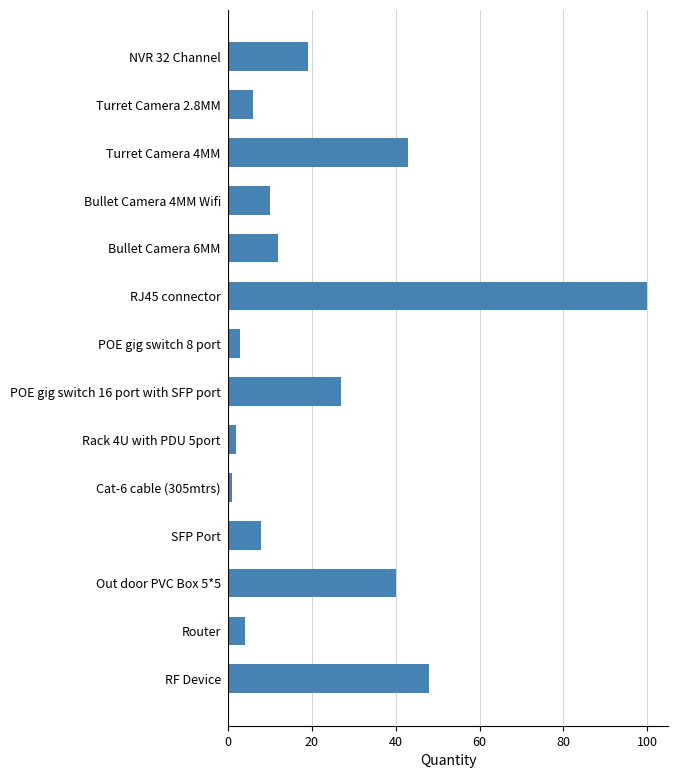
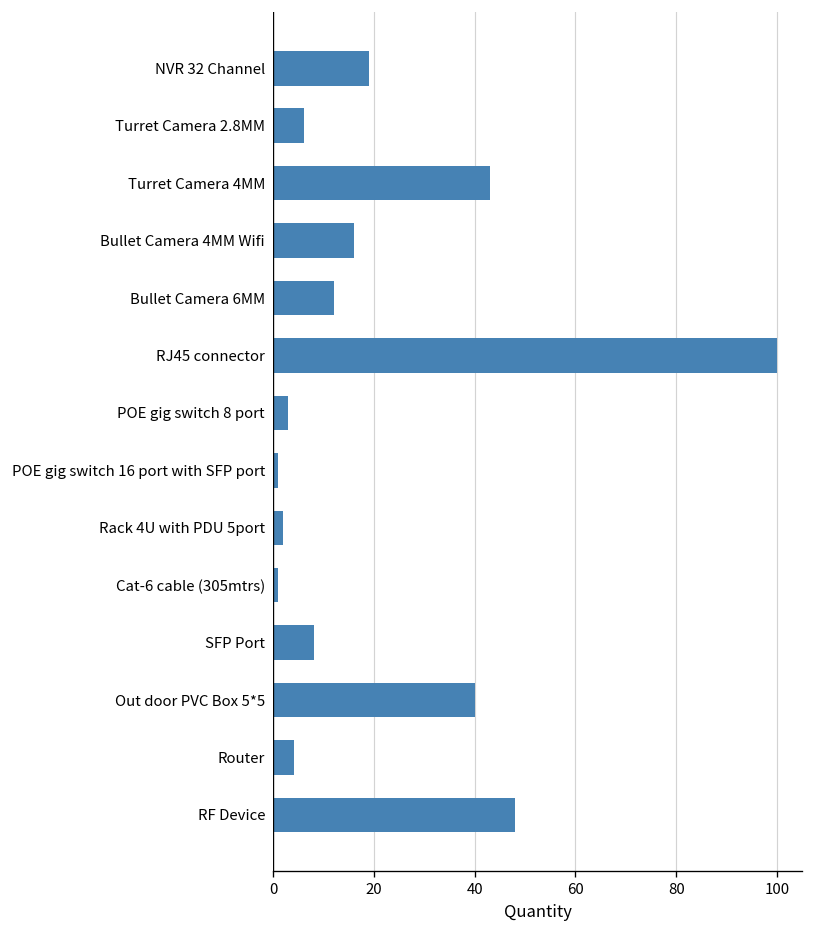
Bullet Camera 4MM Wifi: 10 -> 16
POE gig switch 16 port with SFP port: 27 -> 1
